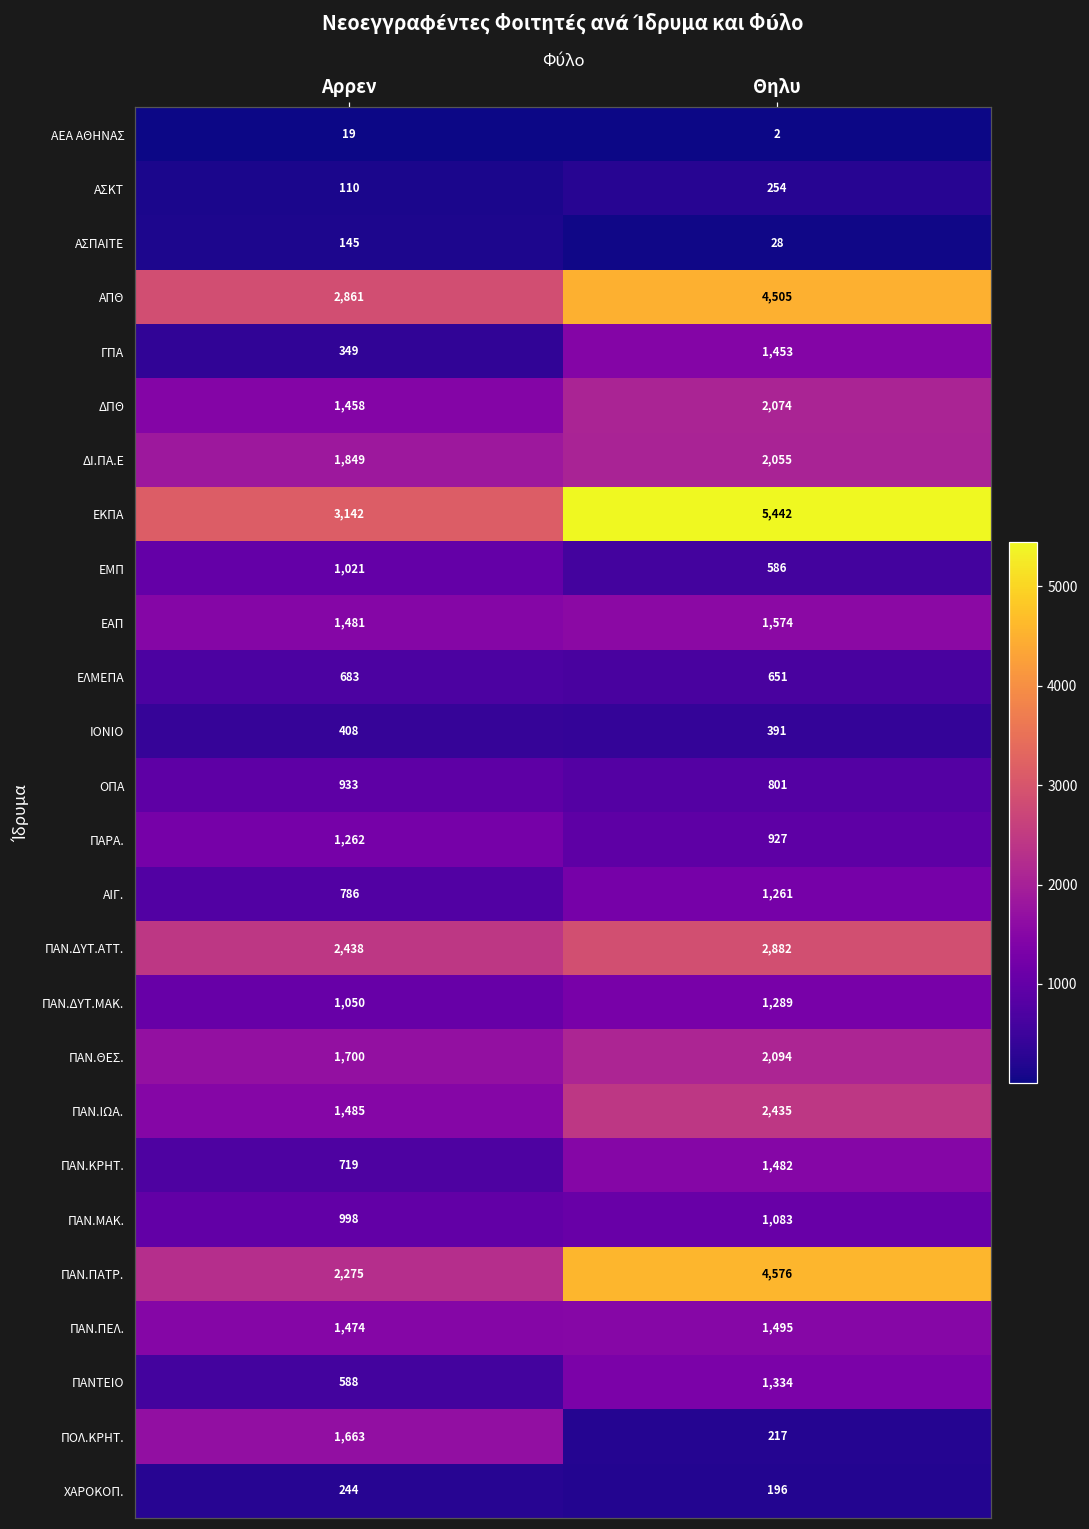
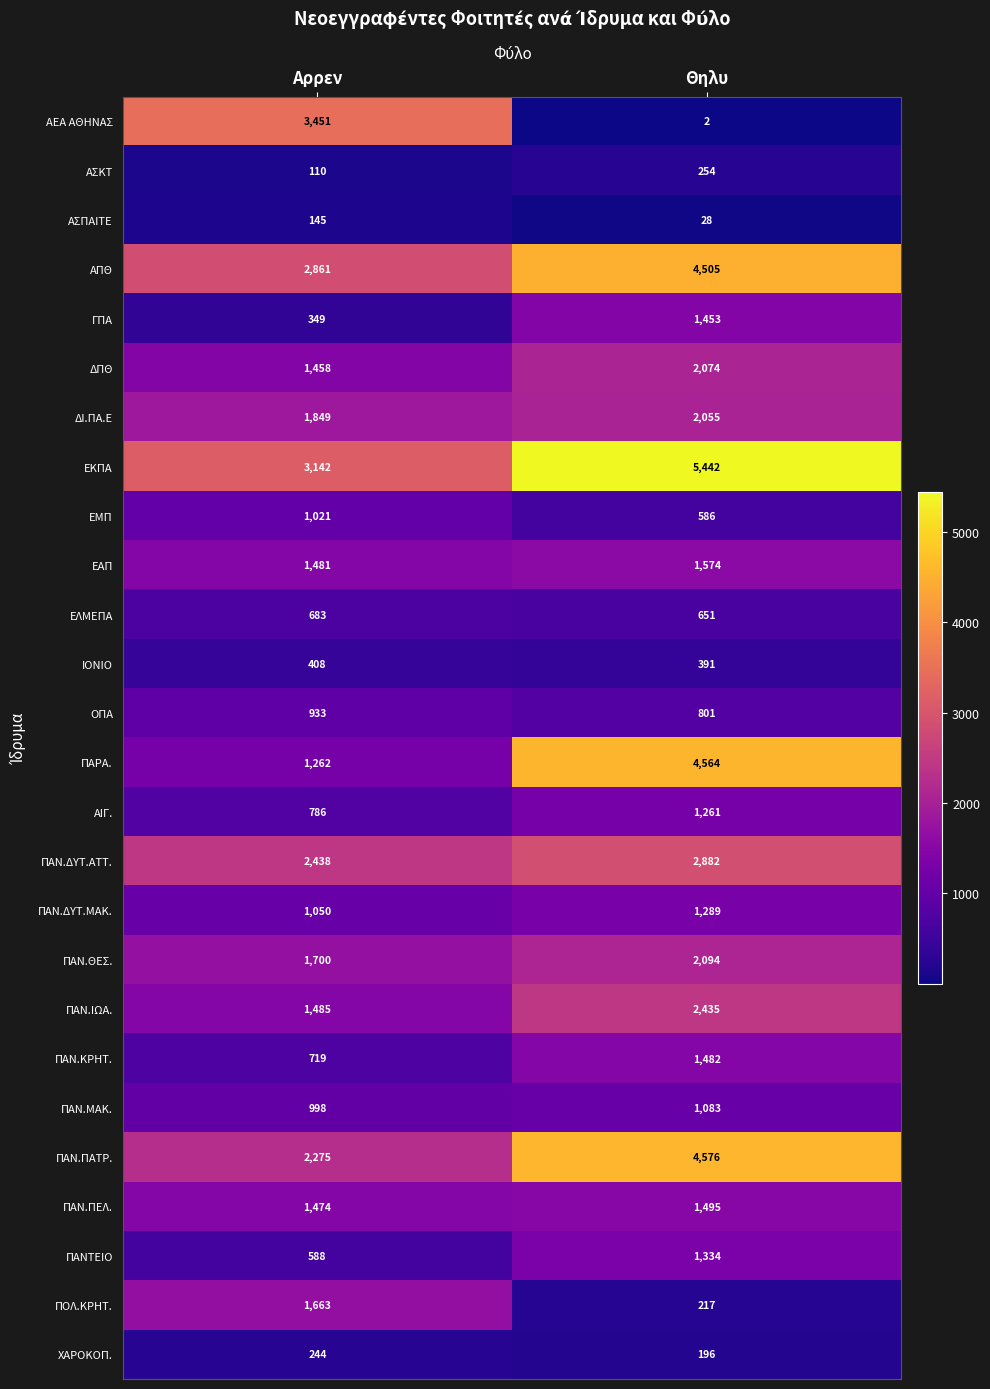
ΑΕΑ ΑΘΗΝΑΣ, Αρρεν: 19 -> 3,451
ΠΑΡΑ., Θηλυ: 927 -> 4,564
